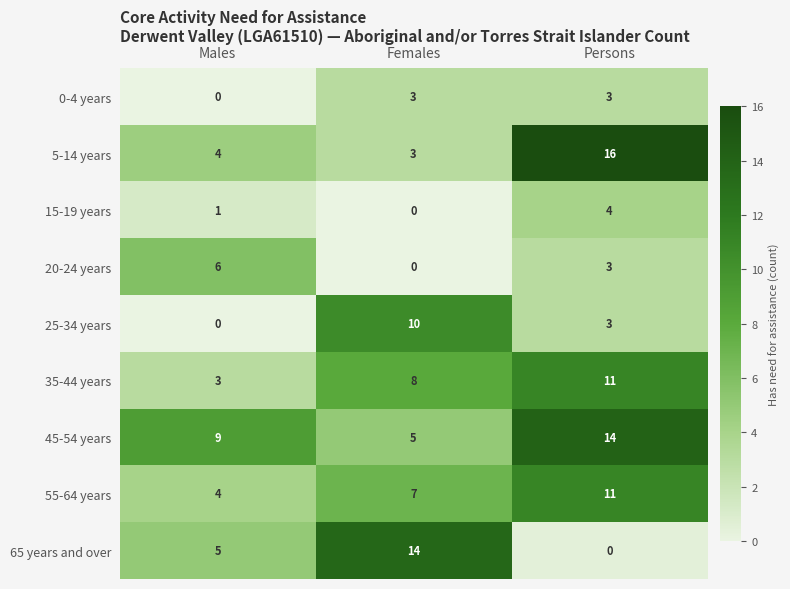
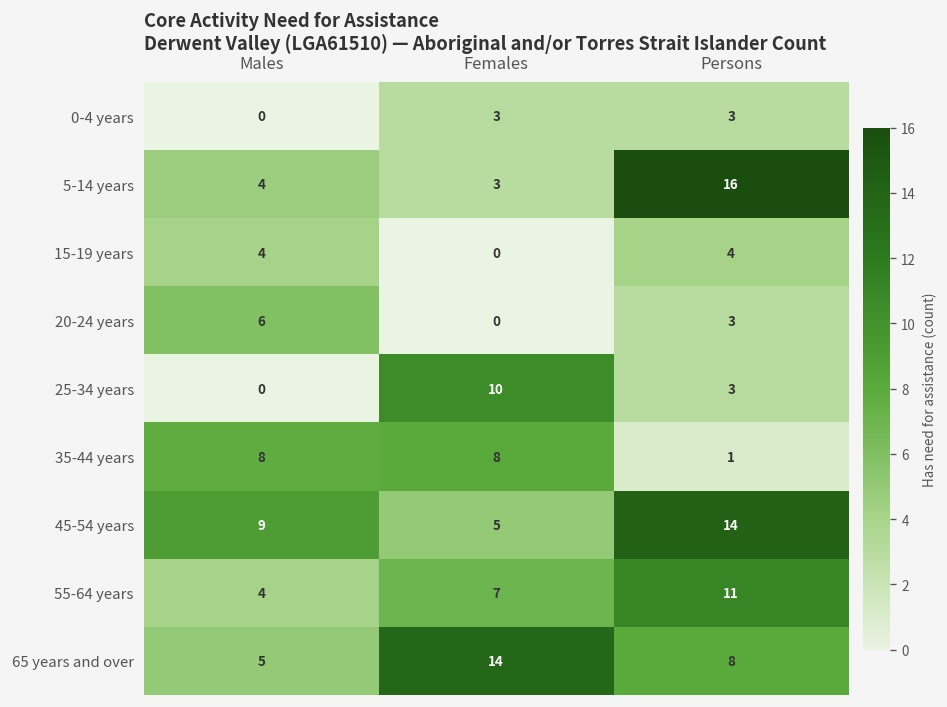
15-19 years, Males: 1 -> 4
35-44 years, Males: 3 -> 8
35-44 years, Persons: 11 -> 1
65 years and over, Persons: 0 -> 8
